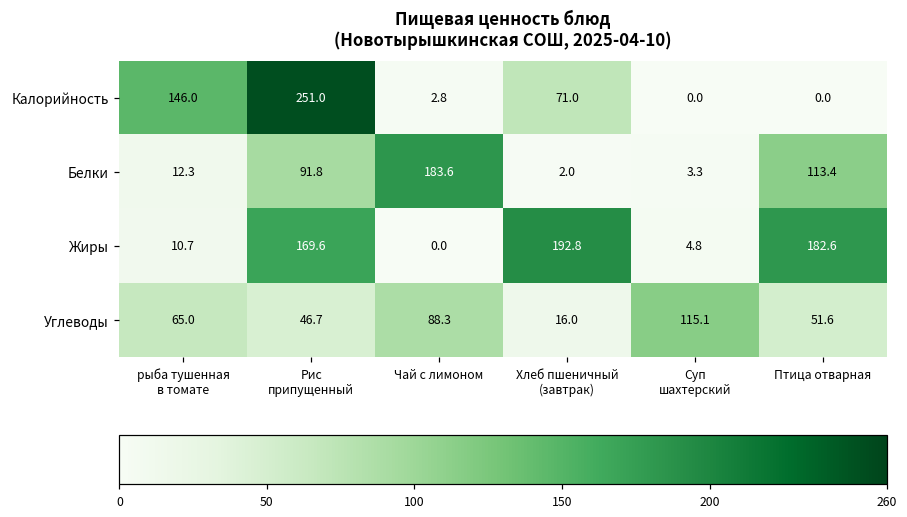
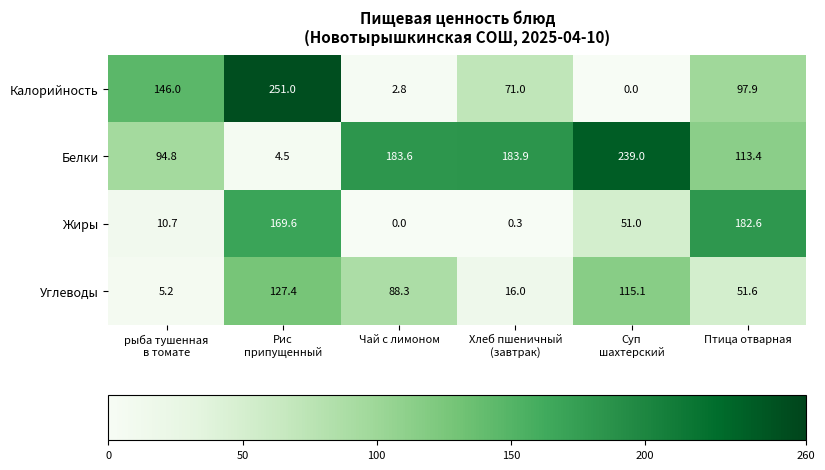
Калорийность, Птица отварная: 0.0 -> 97.9
Белки, рыба тушенная в томате: 12.3 -> 94.8
Белки, Рис припущенный: 91.8 -> 4.5
Белки, Хлеб пшеничный (завтрак): 2.0 -> 183.9
Белки, Суп шахтерский: 3.3 -> 239.0
Жиры, Хлеб пшеничный (завтрак): 192.8 -> 0.3
Жиры, Суп шахтерский: 4.8 -> 51.0
Углеводы, рыба тушенная в томате: 65.0 -> 5.2
Углеводы, Рис припущенный: 46.7 -> 127.4
